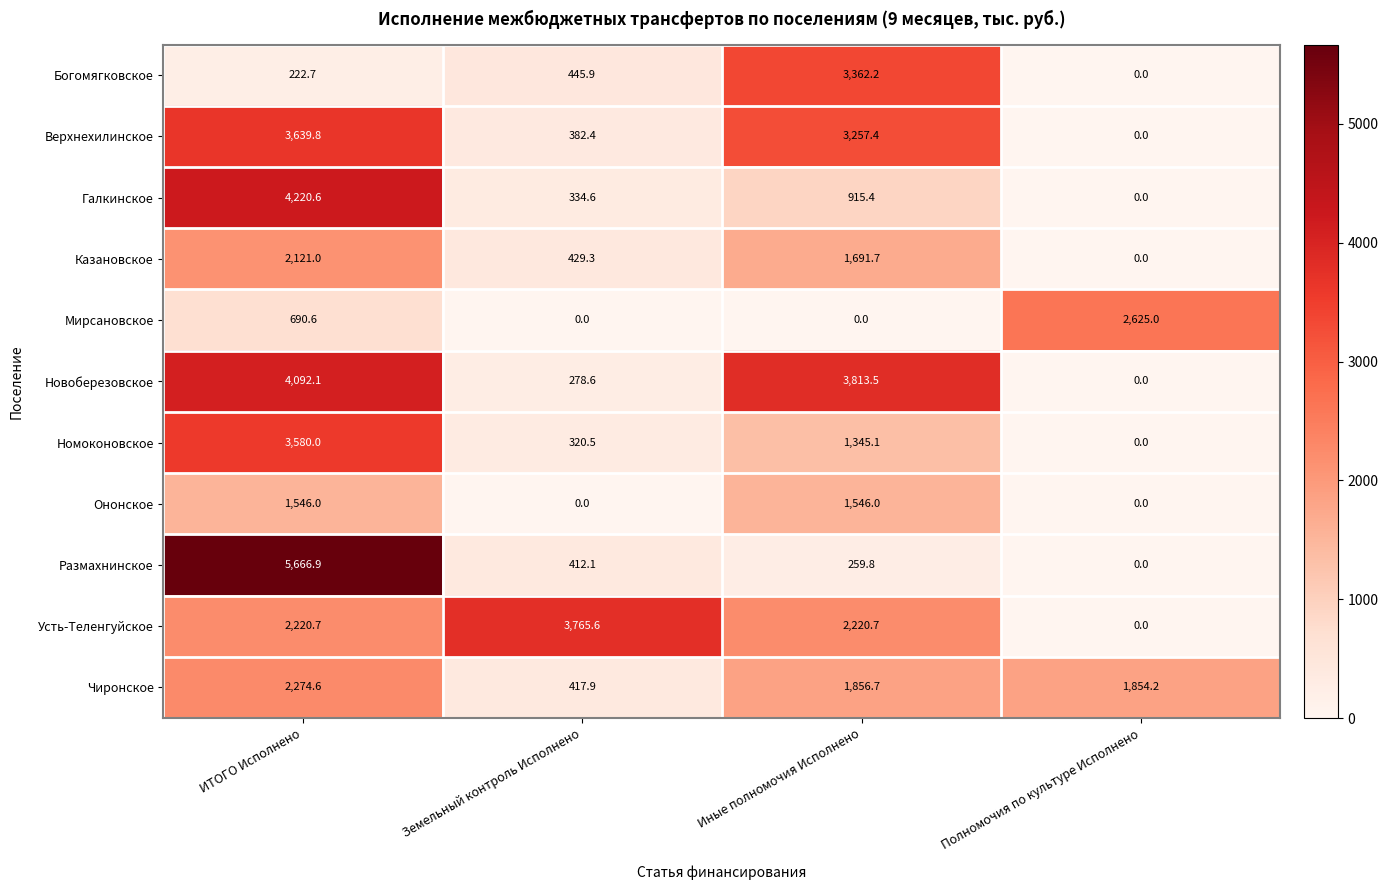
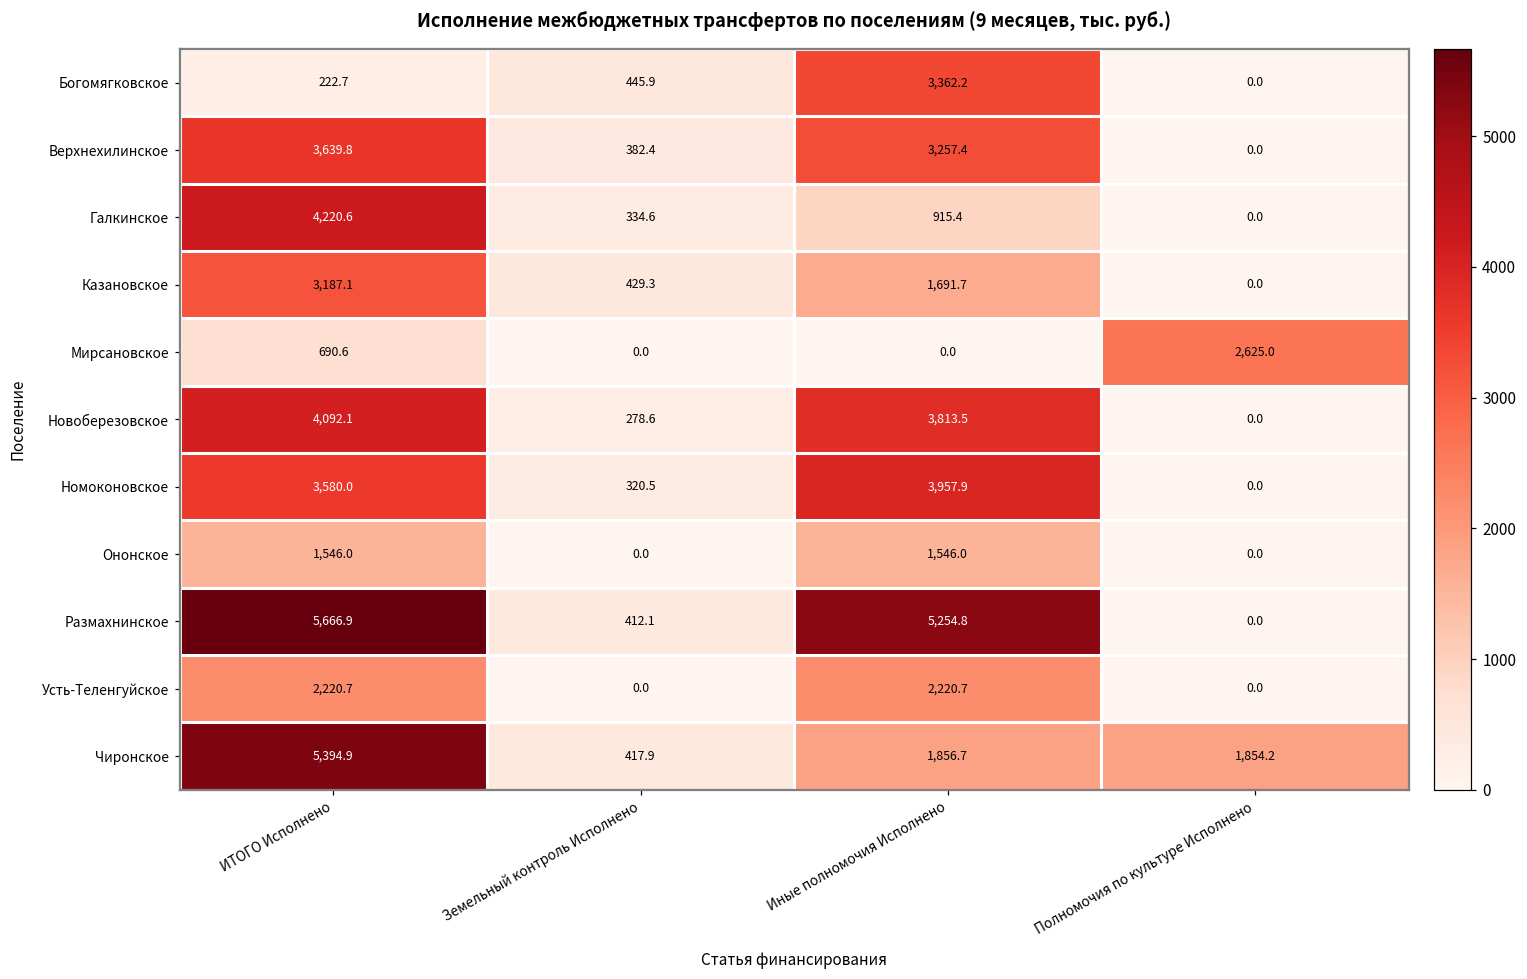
Казановское, ИТОГО Исполнено: 2,121.0 -> 3,187.1
Номоконовское, Иные полномочия Исполнено: 1,345.1 -> 3,957.9
Размахнинское, Иные полномочия Исполнено: 259.8 -> 5,254.8
Усть-Теленгуйское, Земельный контроль Исполнено: 3,765.6 -> 0.0
Чиронское, ИТОГО Исполнено: 2,274.6 -> 5,394.9
